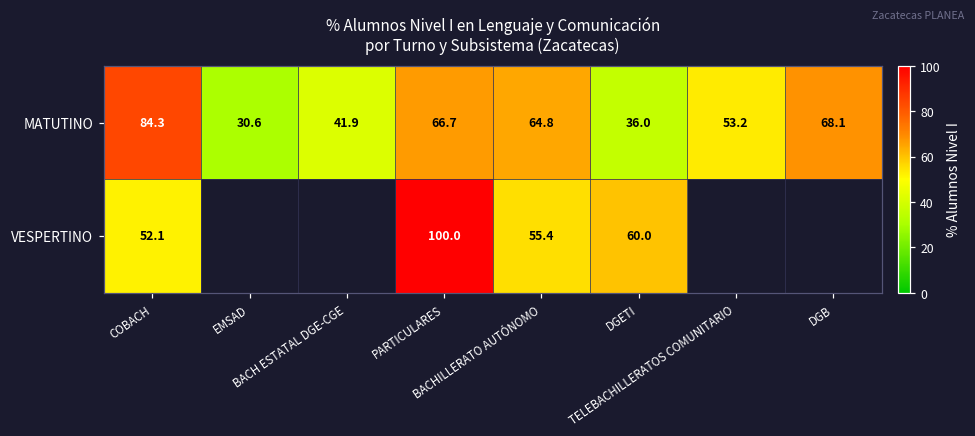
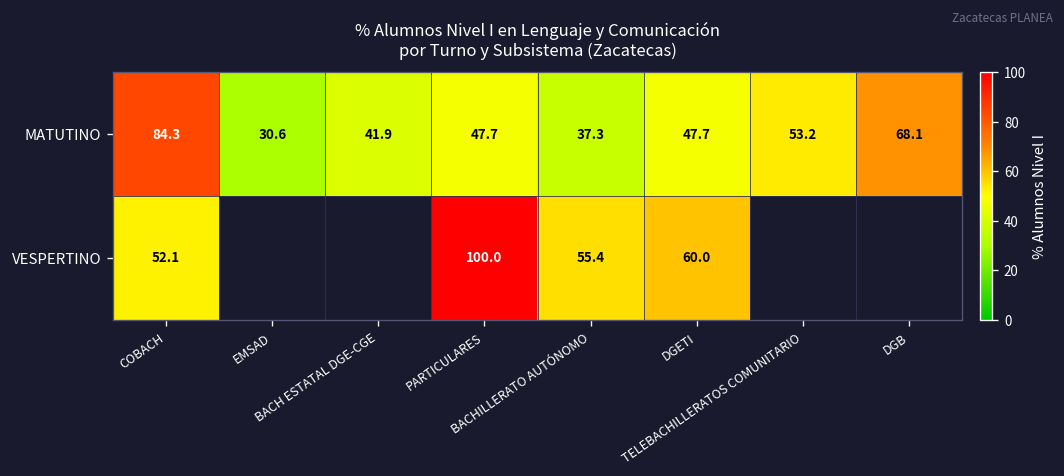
MATUTINO, PARTICULARES: 66.7 -> 47.7
MATUTINO, BACHILLERATO AUTÓNOMO: 64.8 -> 37.3
MATUTINO, DGETI: 36.0 -> 47.7
